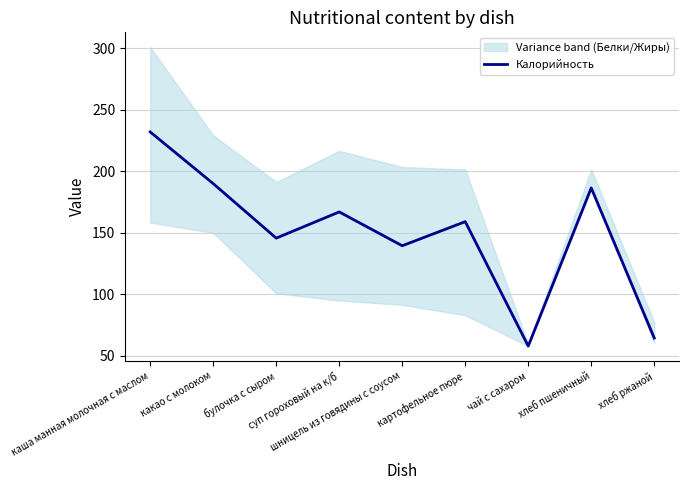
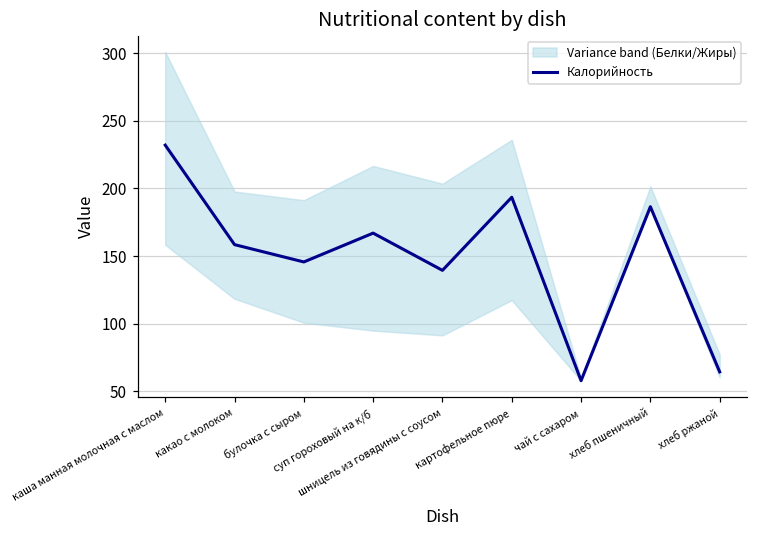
Калорийность, какао с молоком: 190 -> 159
Калорийность, картофельное пюре: 159 -> 194
